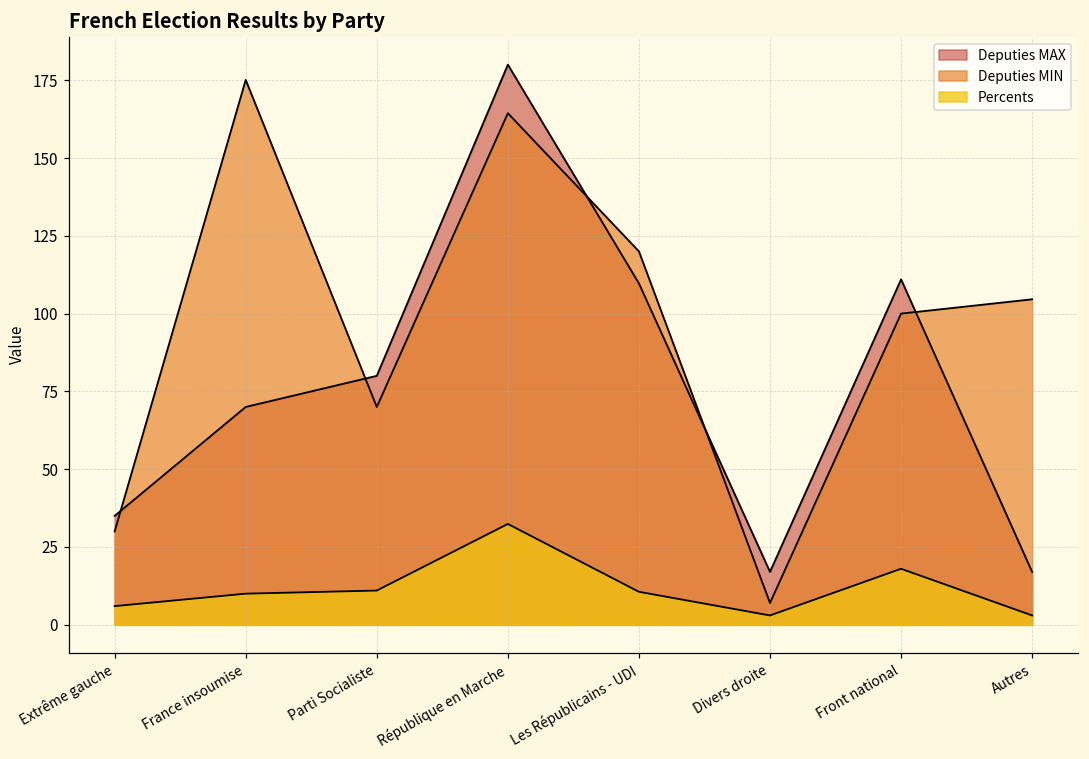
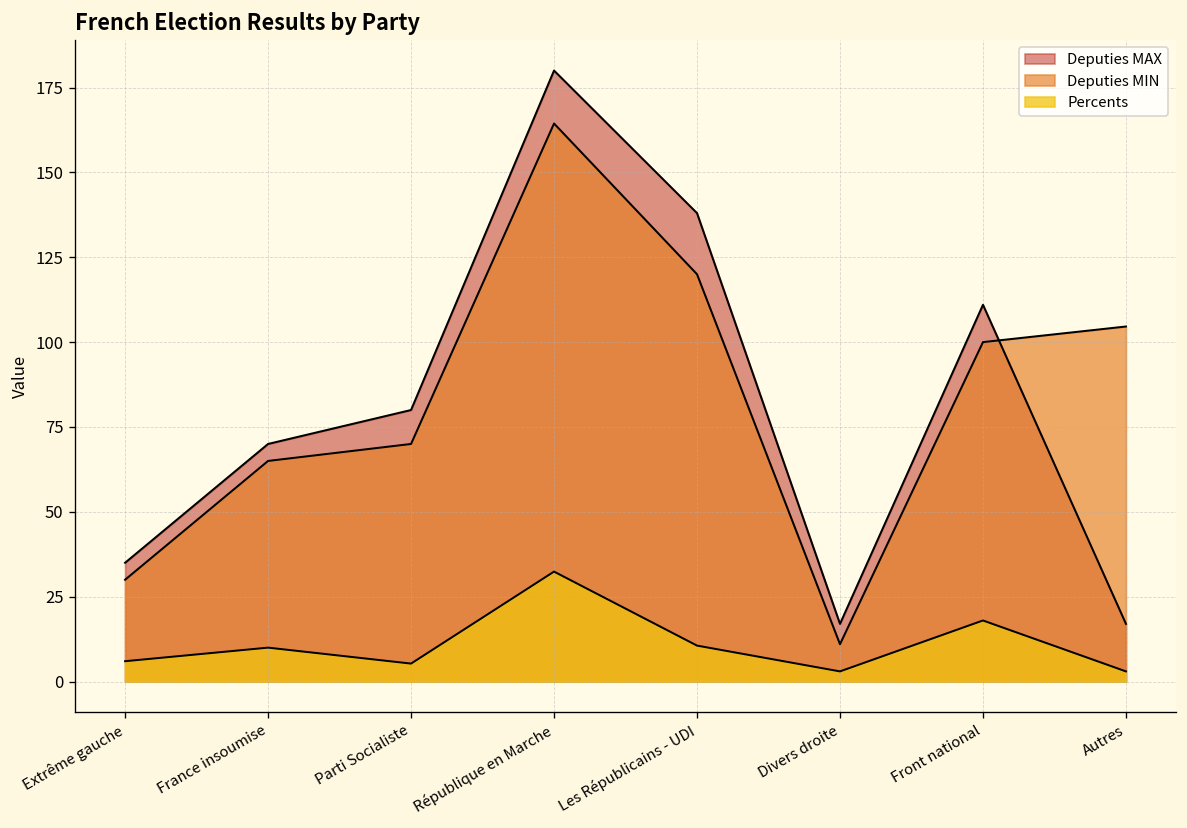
Deputies MIN, France insoumise: 175 -> 65
Percents, Parti Socialiste: 11 -> 5
Deputies MAX, Les Républicains - UDI: 110 -> 138
Deputies MIN, Divers droite: 7 -> 11
